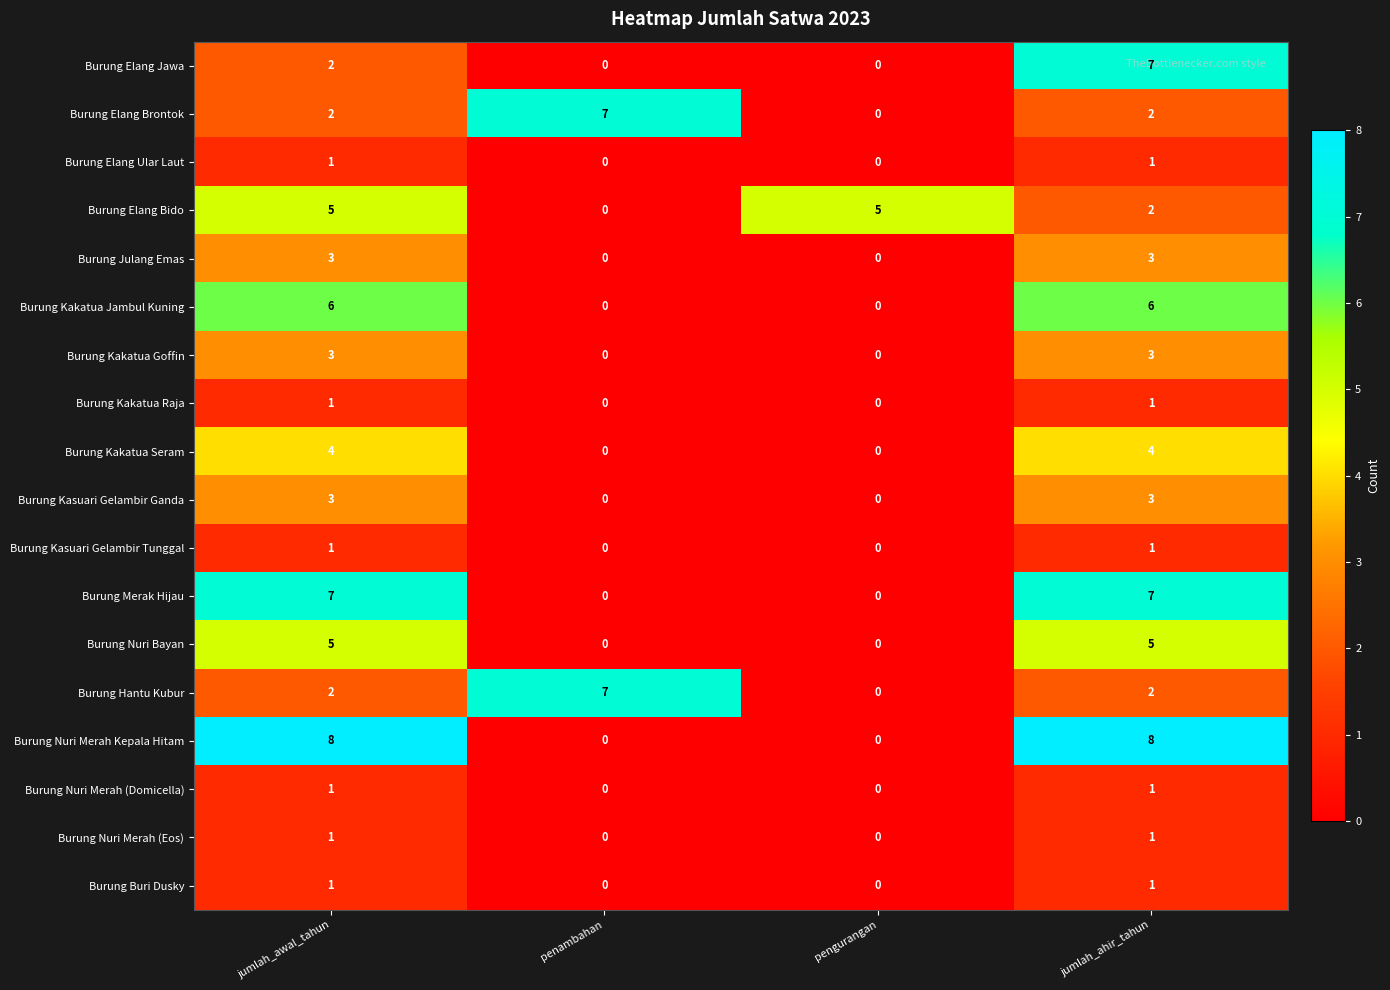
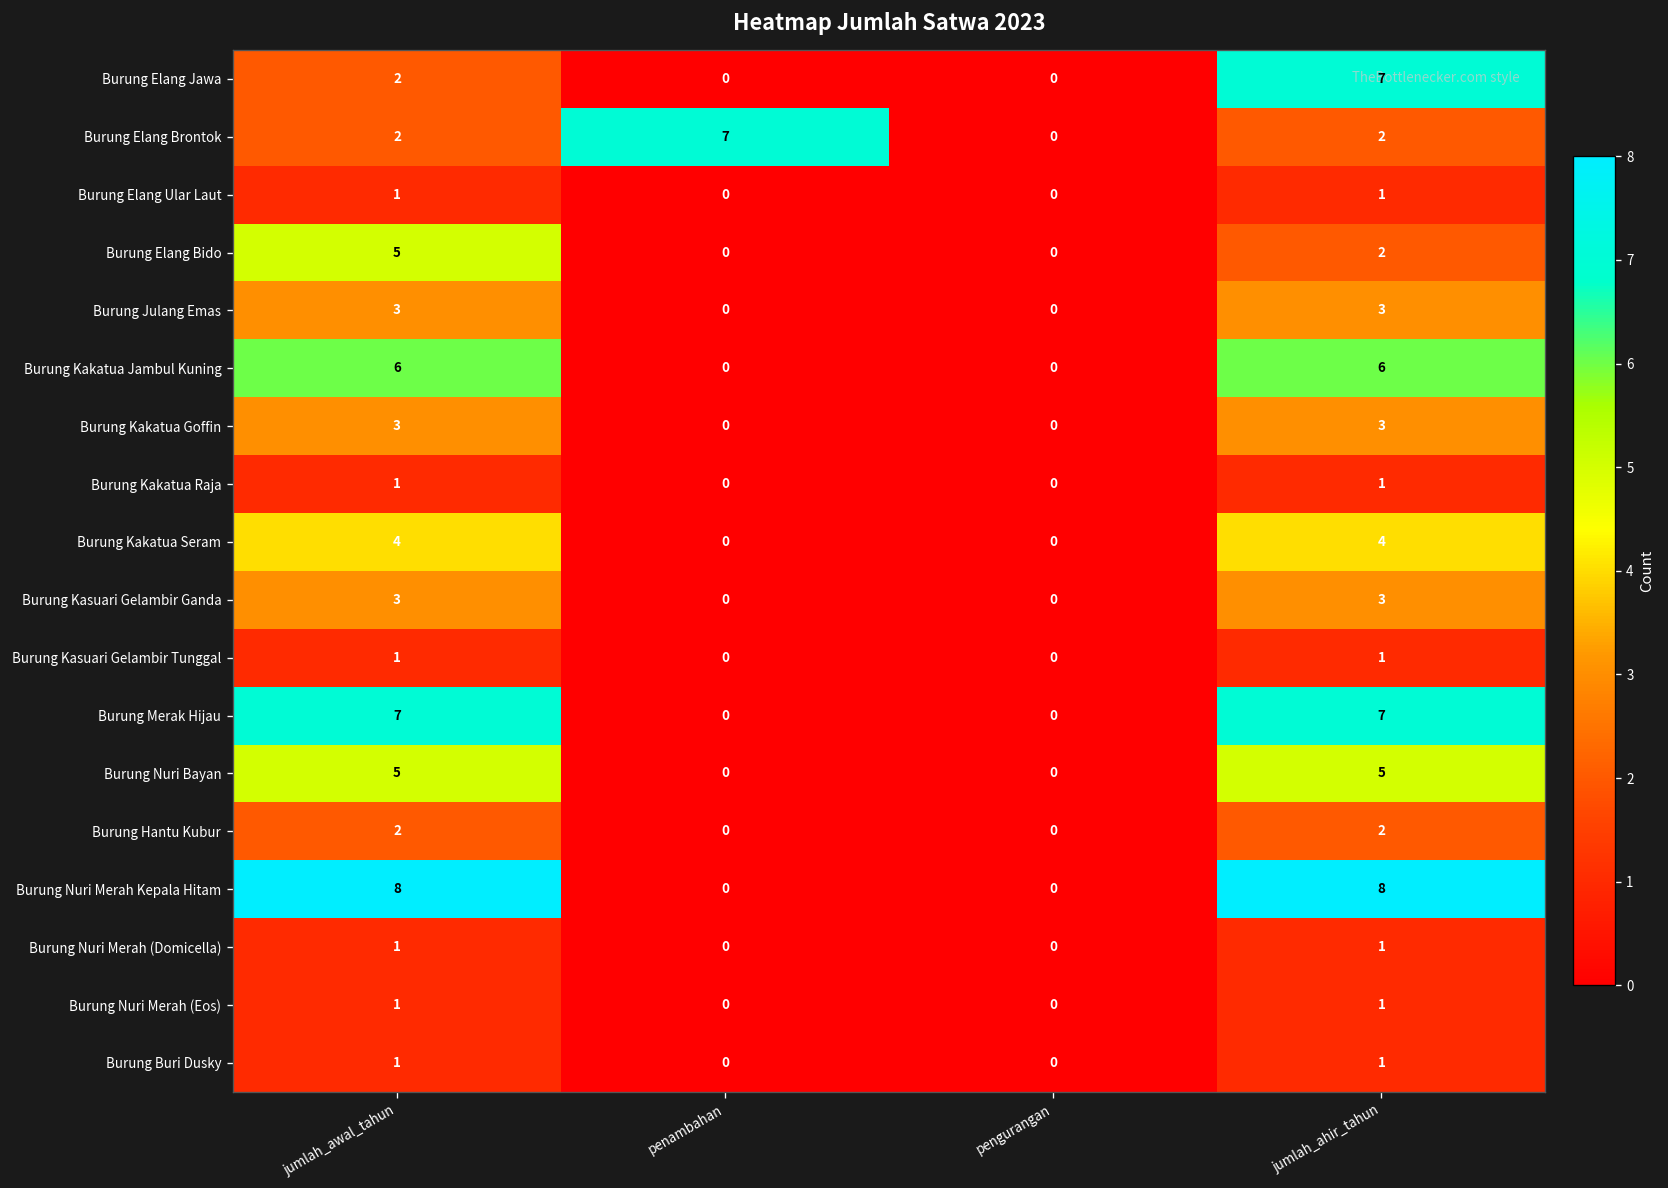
Burung Elang Bido, pengurangan: 5 -> 0
Burung Hantu Kubur, penambahan: 7 -> 0
